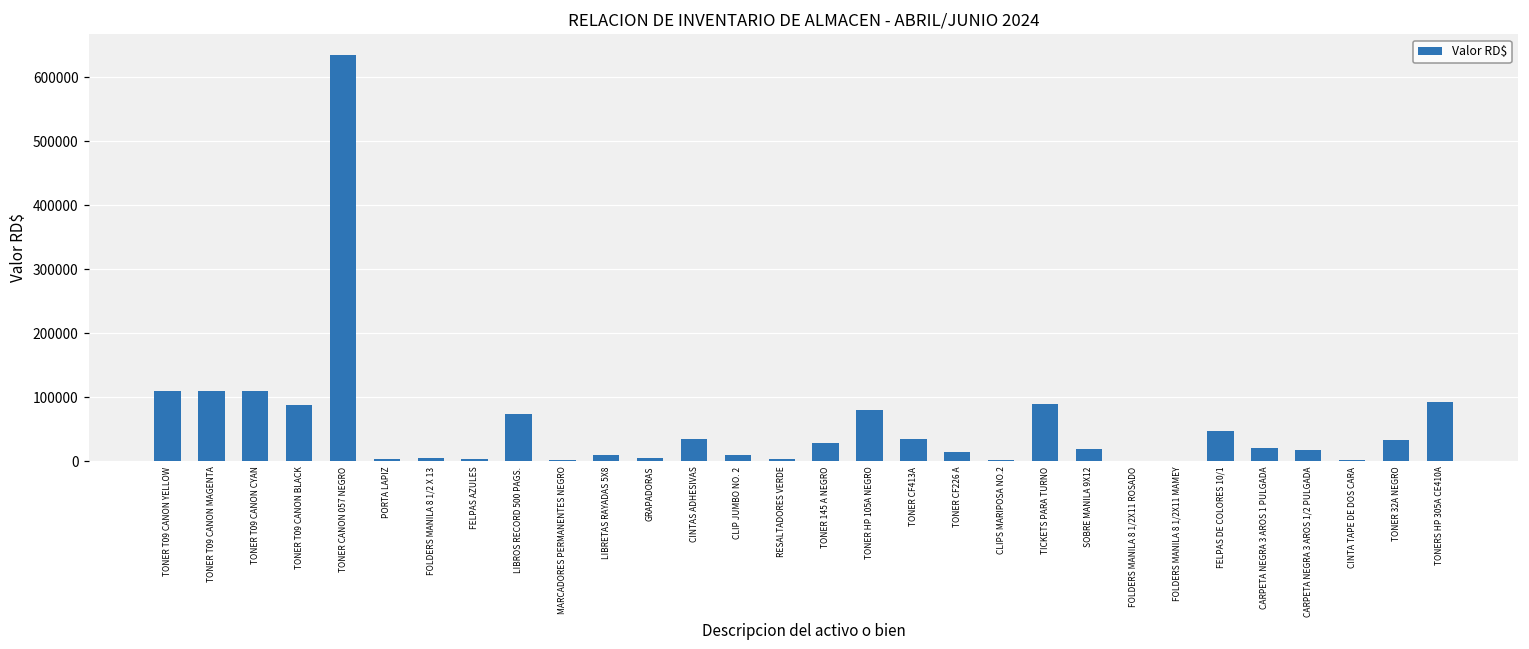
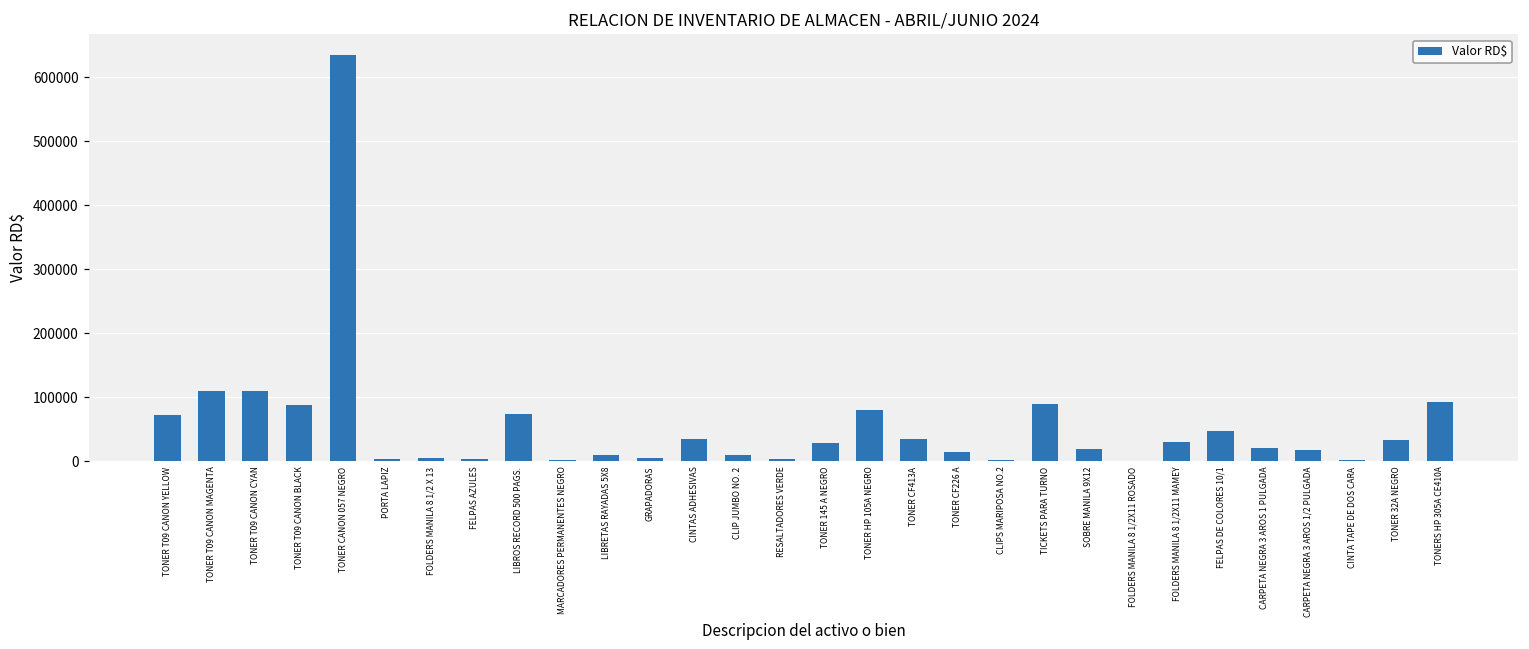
TONER T09 CANON YELLOW: 110000 -> 70000
FOLDERS MANILA 8 1/2X11 MAMEY: 0 -> 30000
